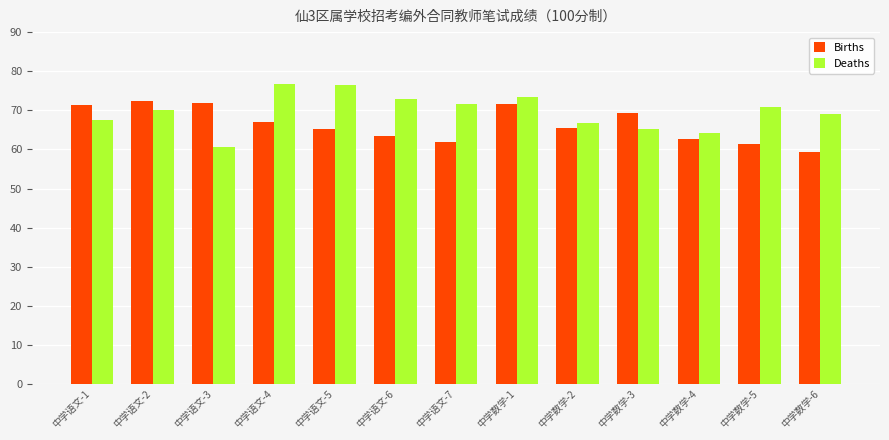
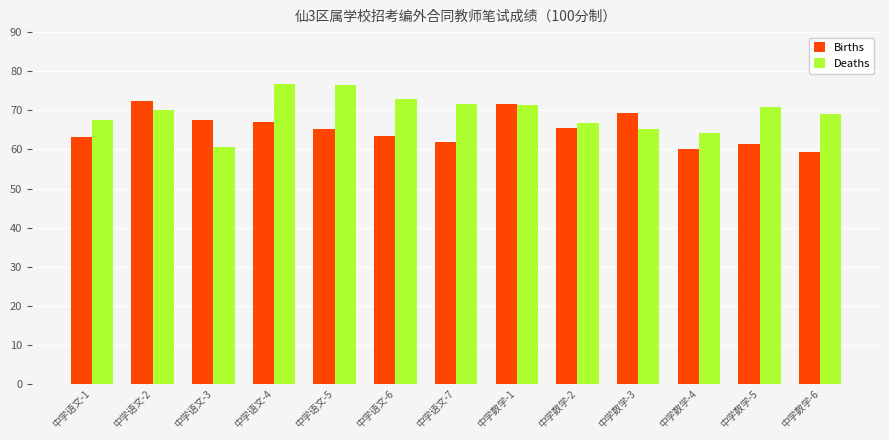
Births, 中学语文-1: 71 -> 63
Births, 中学语文-3: 72 -> 68
Deaths, 中学数学-1: 73 -> 71
Births, 中学数学-4: 63 -> 60
